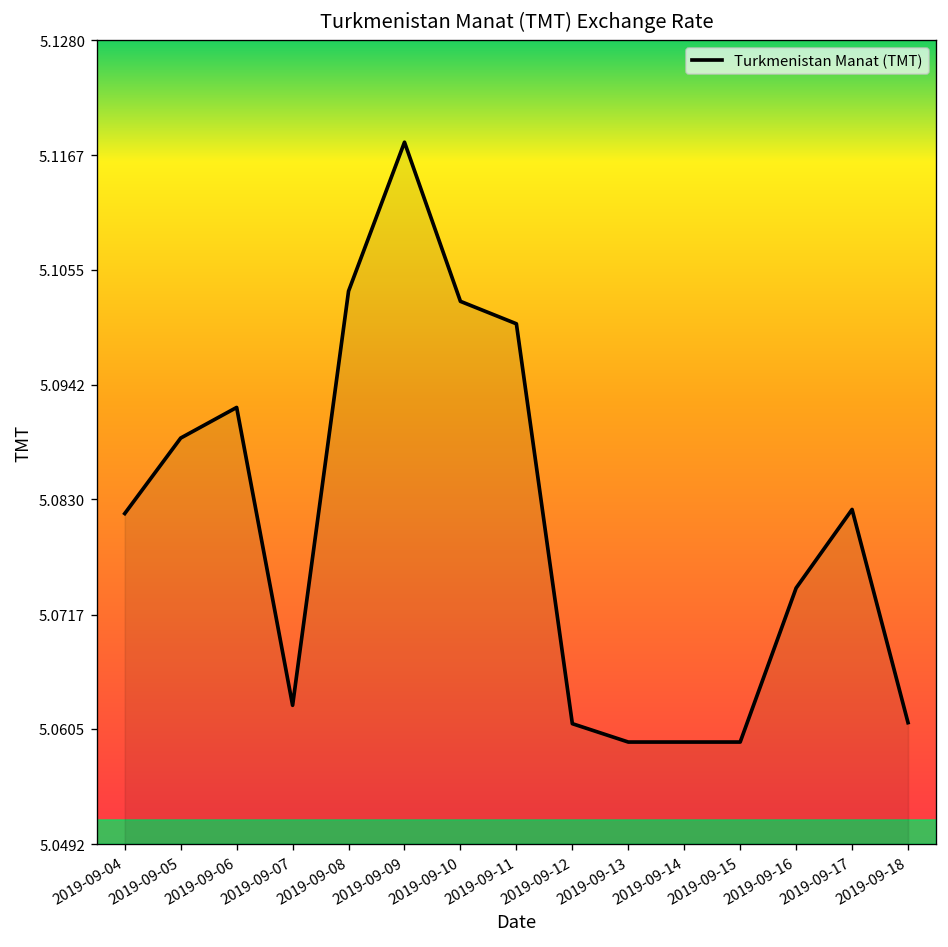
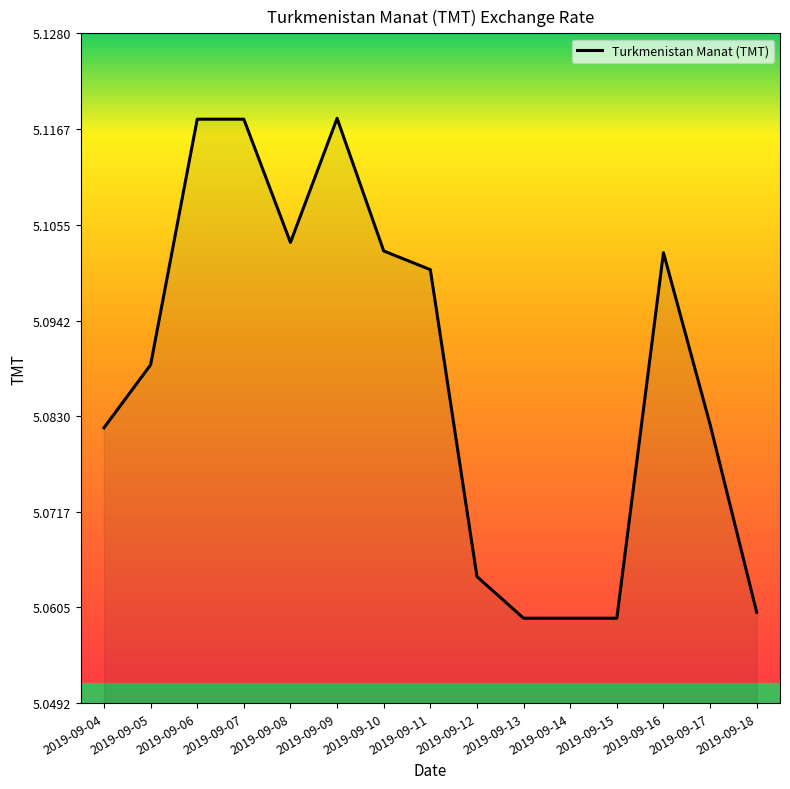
2019-09-06: 5.092 -> 5.118
2019-09-07: 5.063 -> 5.118
2019-09-12: 5.061 -> 5.064
2019-09-16: 5.074 -> 5.102
2019-09-18: 5.061 -> 5.060
